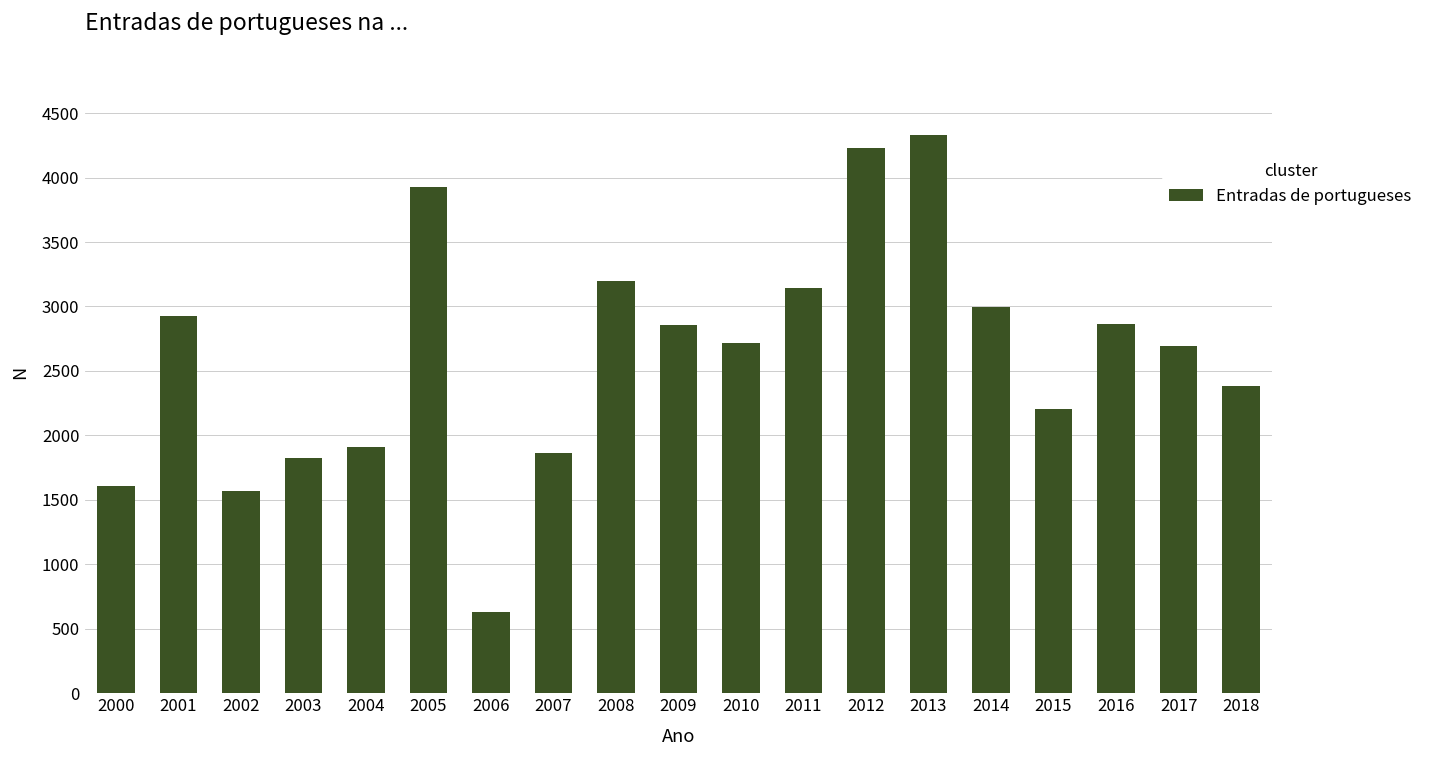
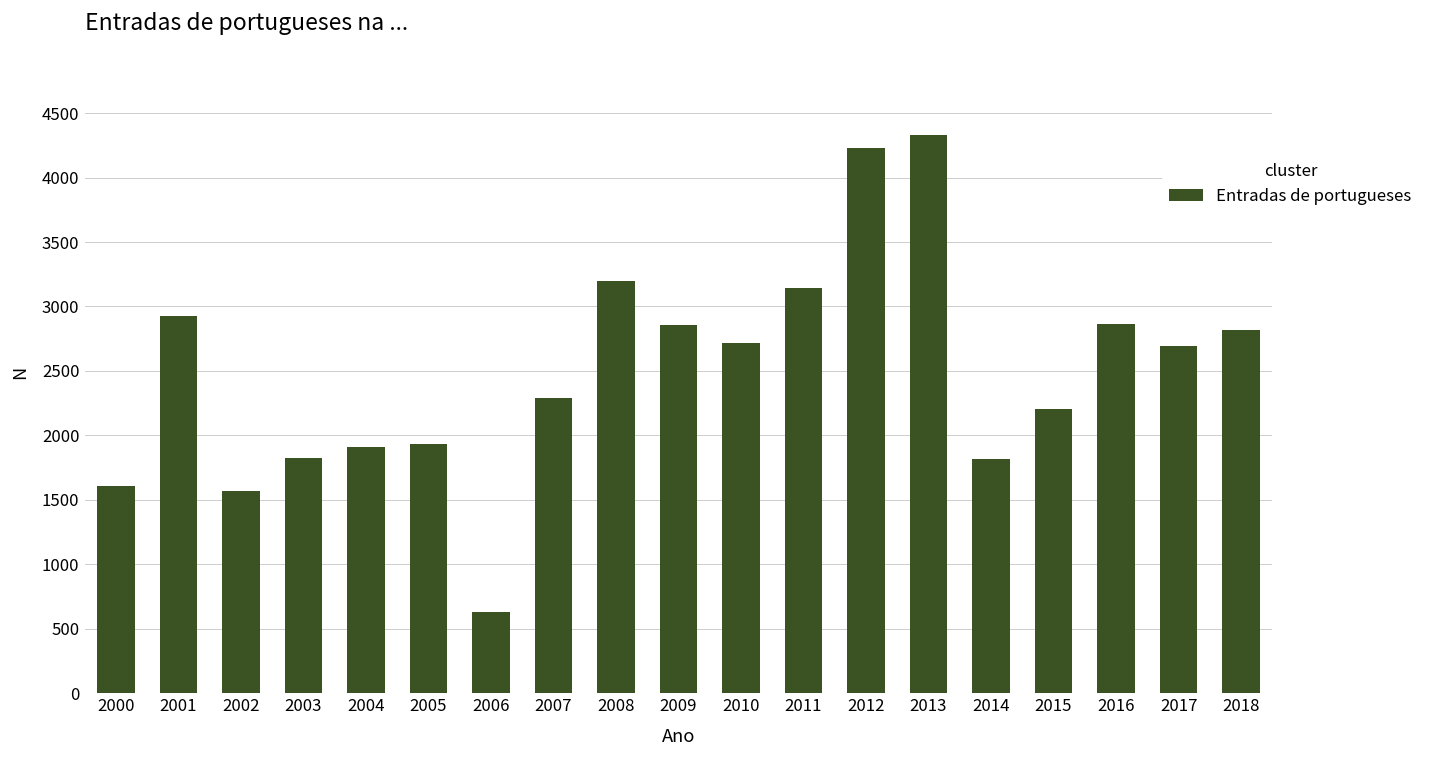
2005: 3930 -> 1930
2007: 1870 -> 2290
2014: 2990 -> 1820
2018: 2390 -> 2820
